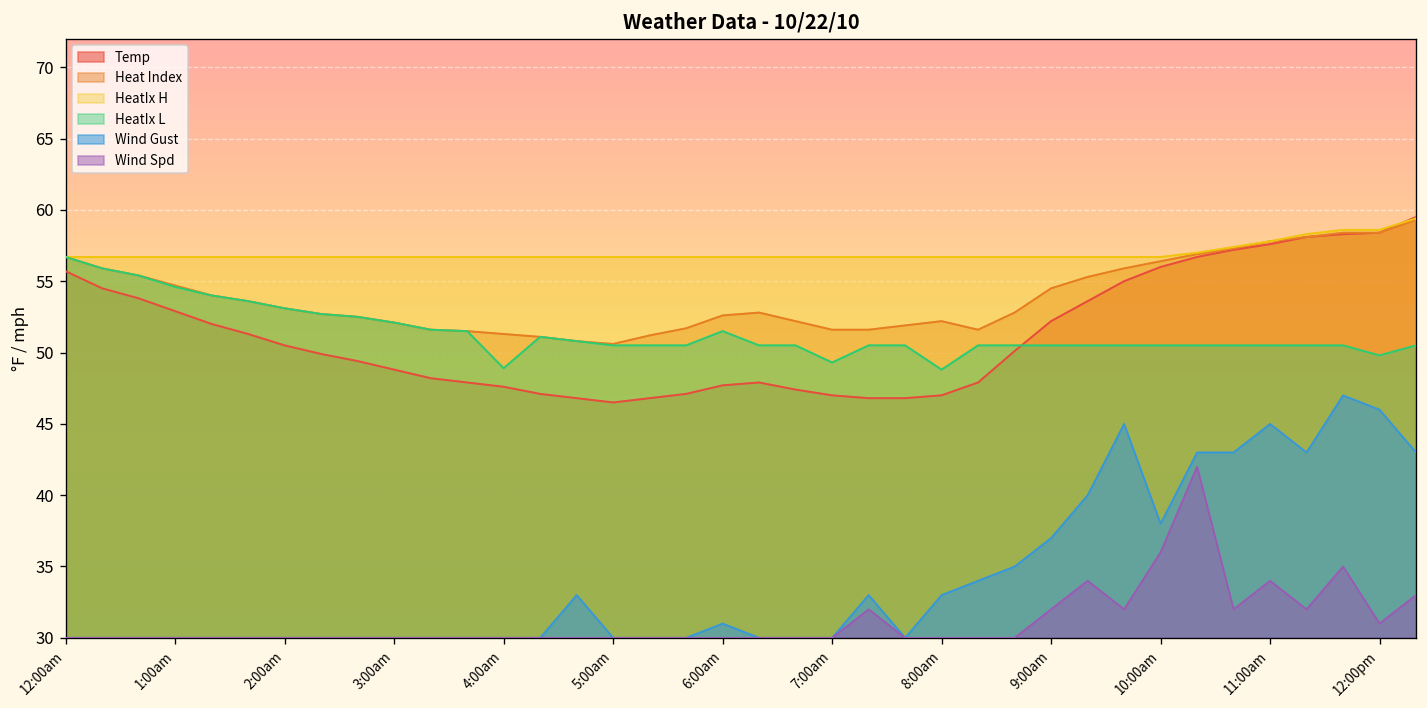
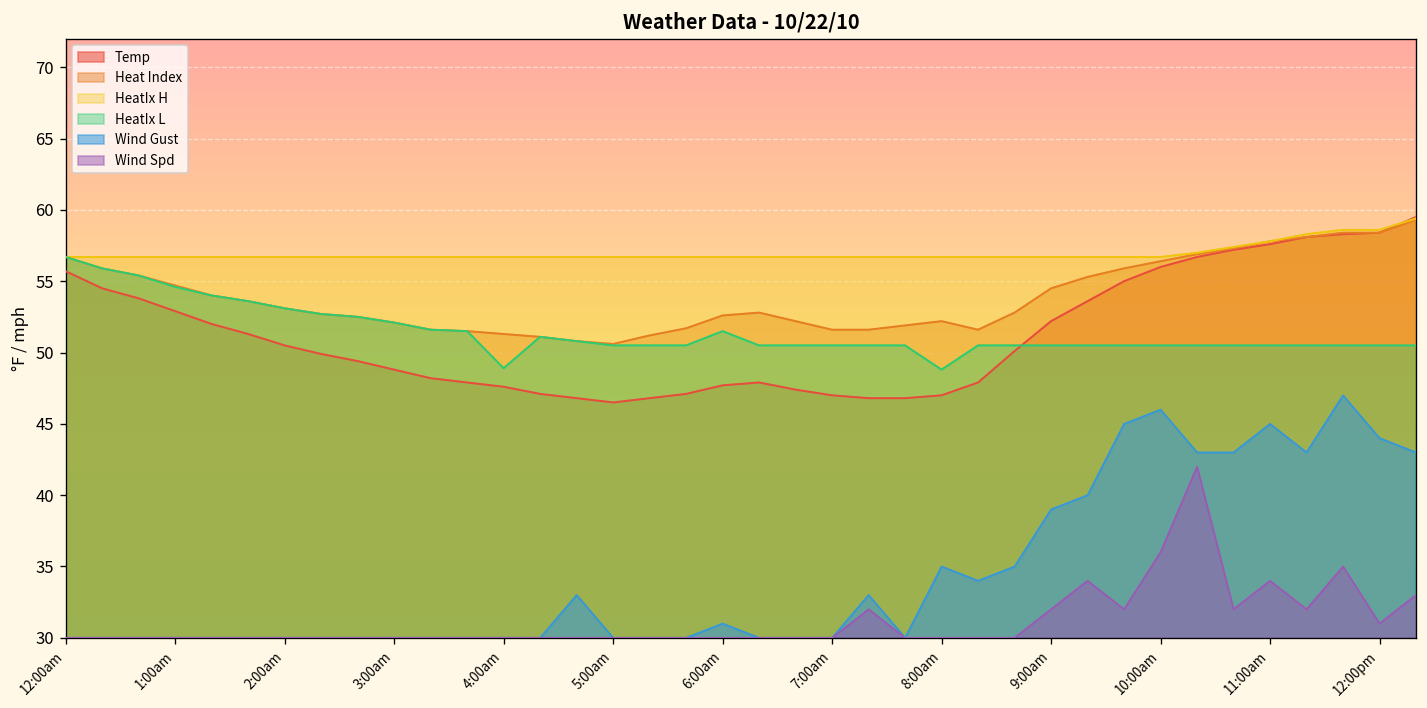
HeatIx L, 7:00am: 49.3 -> 50.5
Wind Gust, 8:00am: 33.0 -> 35.0
Wind Gust, 9:00am: 37.0 -> 39.0
Wind Gust, 10:00am: 38.0 -> 46.0
HeatIx L, 12:00pm: 49.8 -> 50.5
Wind Gust, 12:00pm: 46.0 -> 44.0
